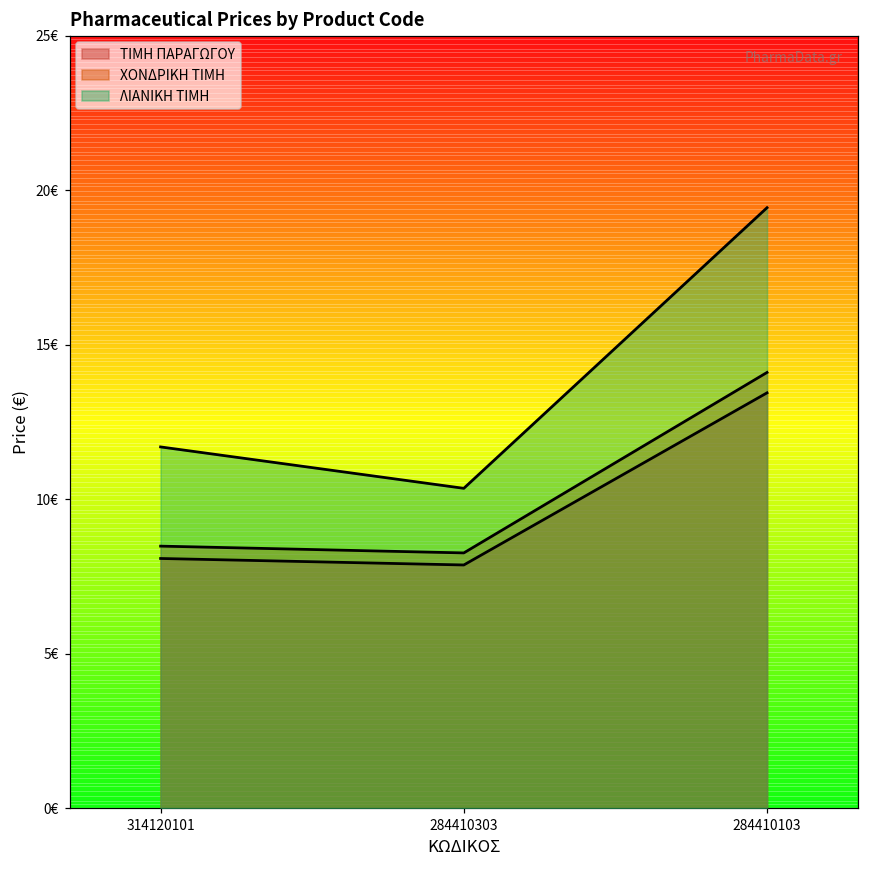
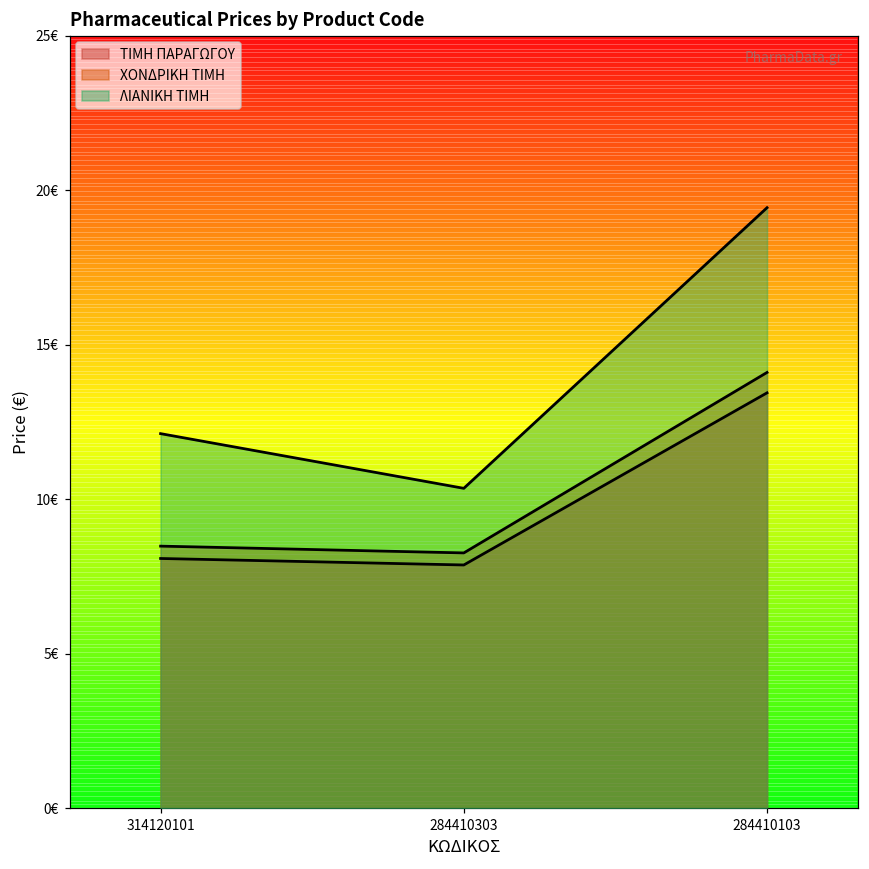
ΛΙΑΝΙΚΗ ΤΙΜΗ, 314120101: 11.7€ -> 12.1€
